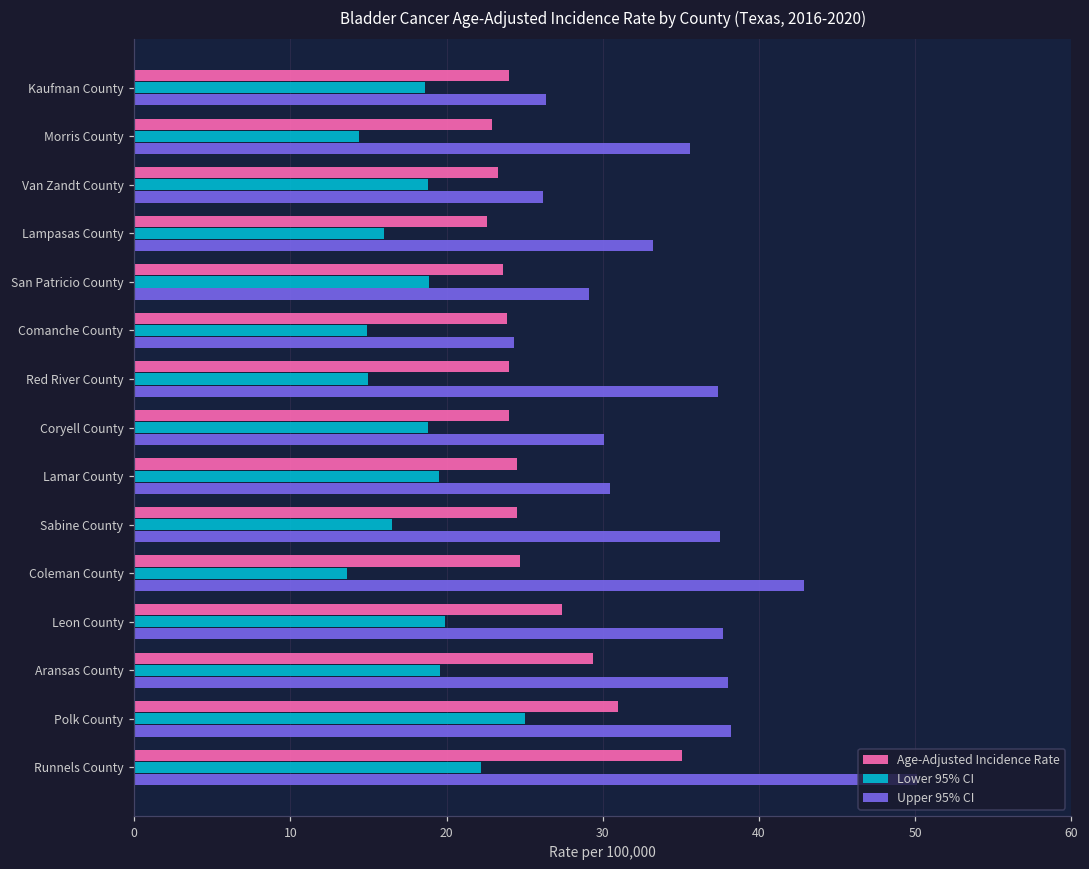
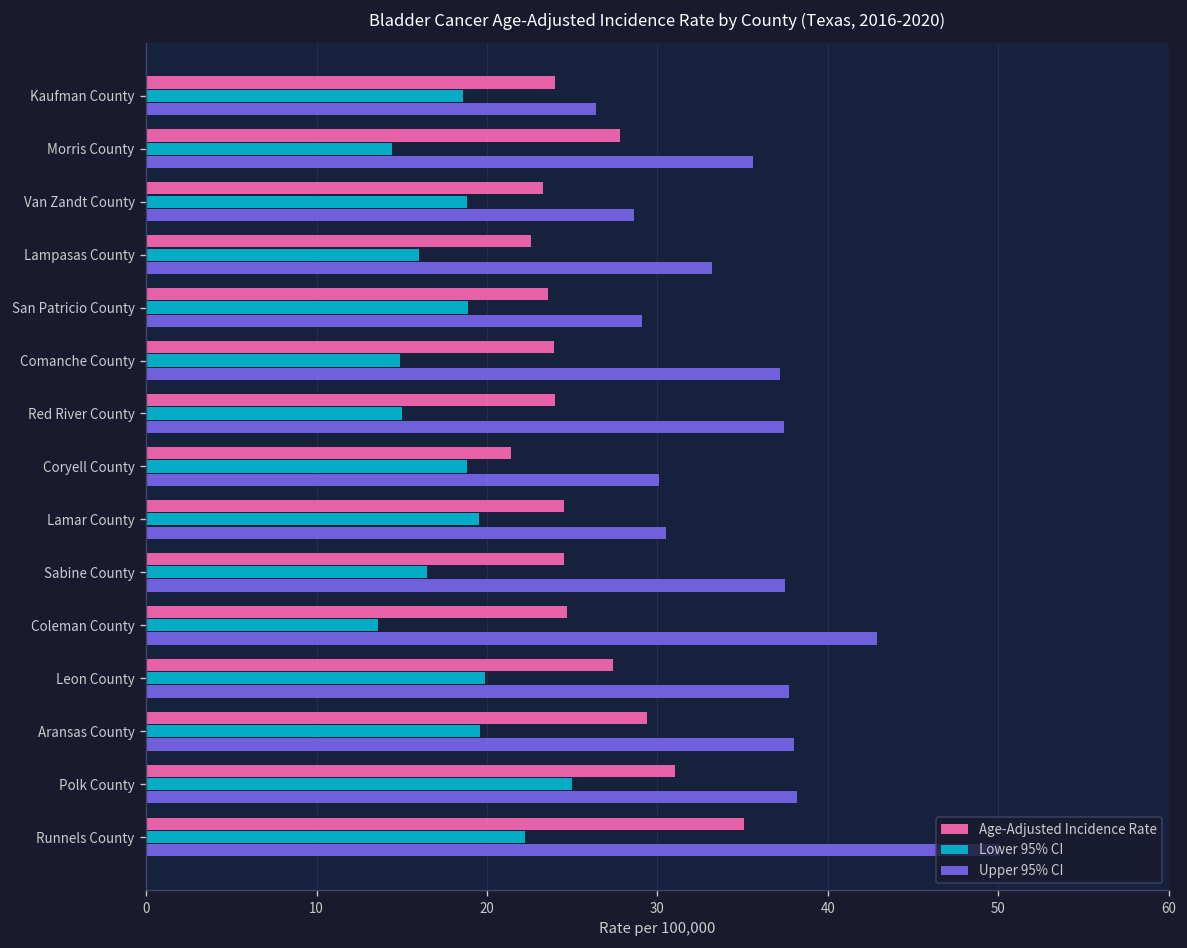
Age-Adjusted Incidence Rate, Morris County: 22.9 -> 27.8
Upper 95% CI, Van Zandt County: 26.2 -> 28.6
Upper 95% CI, Comanche County: 24.3 -> 37.2
Age-Adjusted Incidence Rate, Coryell County: 24.0 -> 21.4
